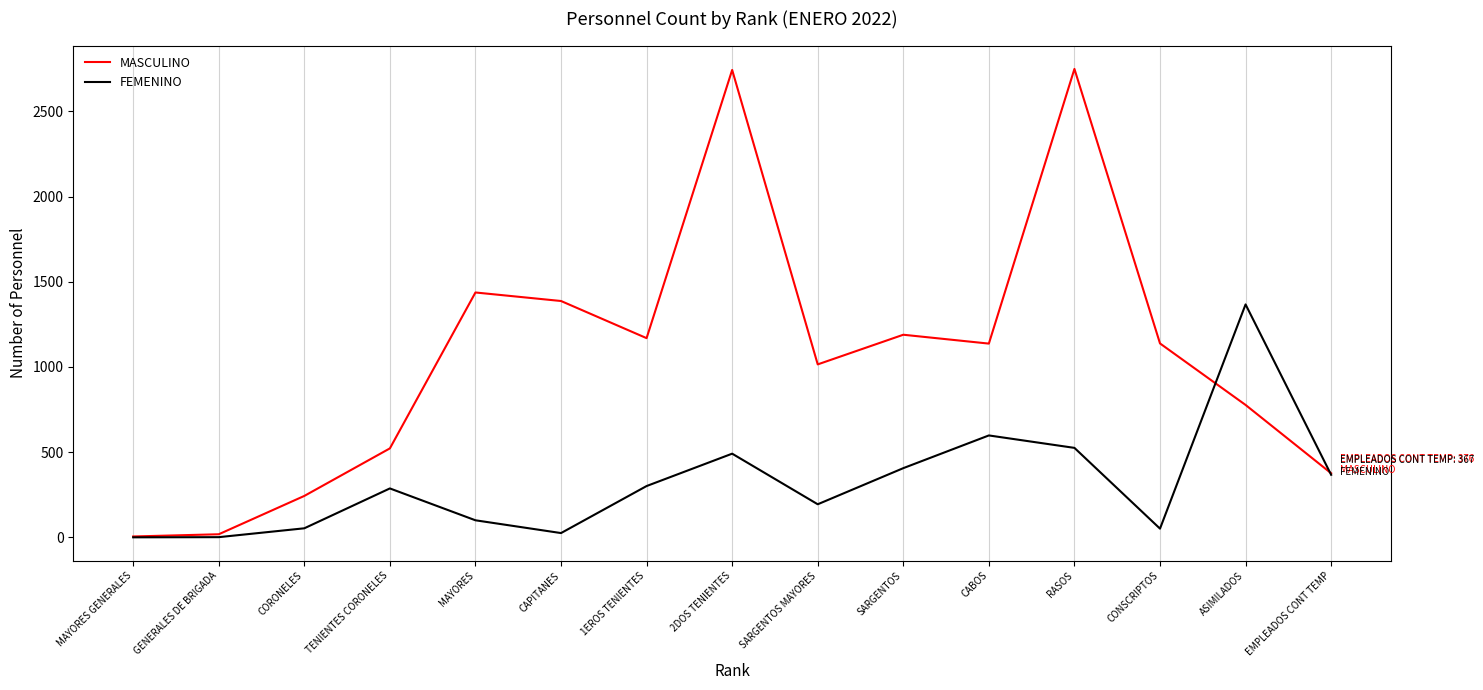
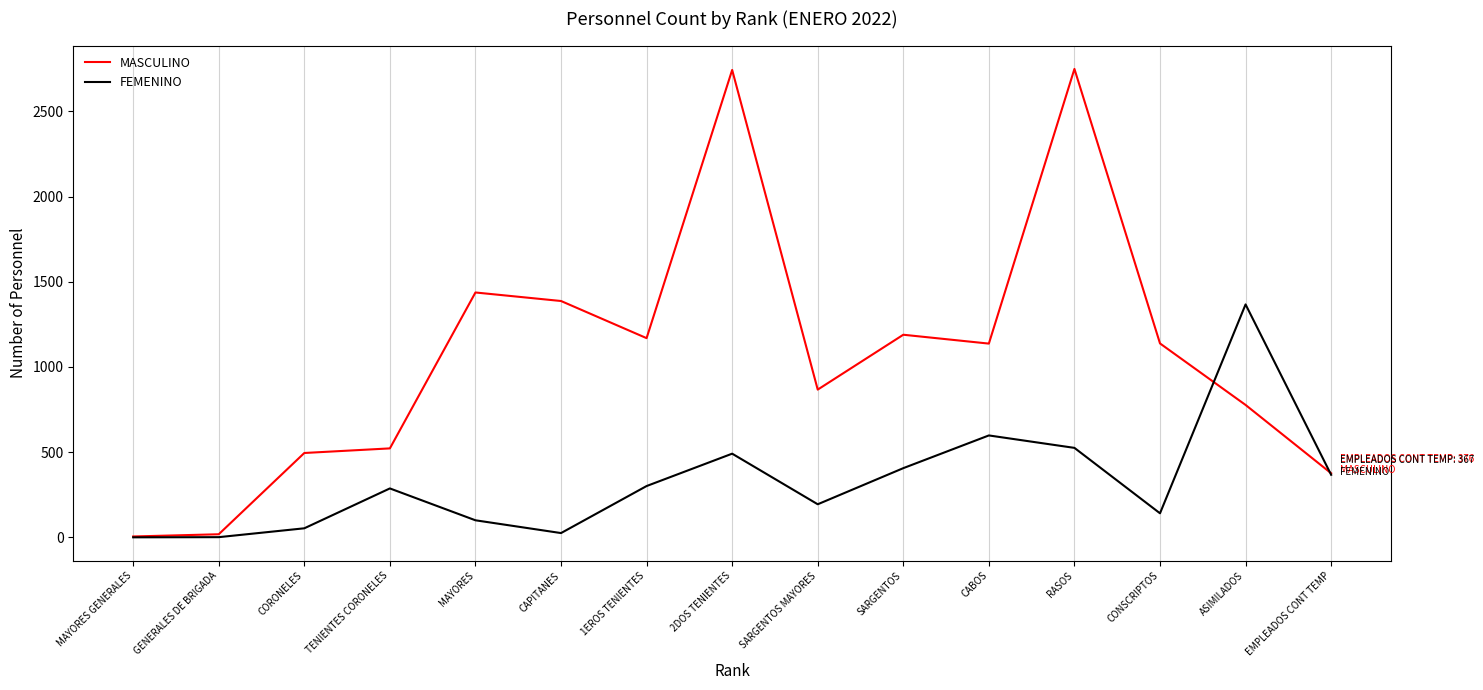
MASCULINO, CORONELES: 240 -> 500
MASCULINO, SARGENTOS MAYORES: 1020 -> 870
FEMENINO, CONSCRIPTOS: 50 -> 140
